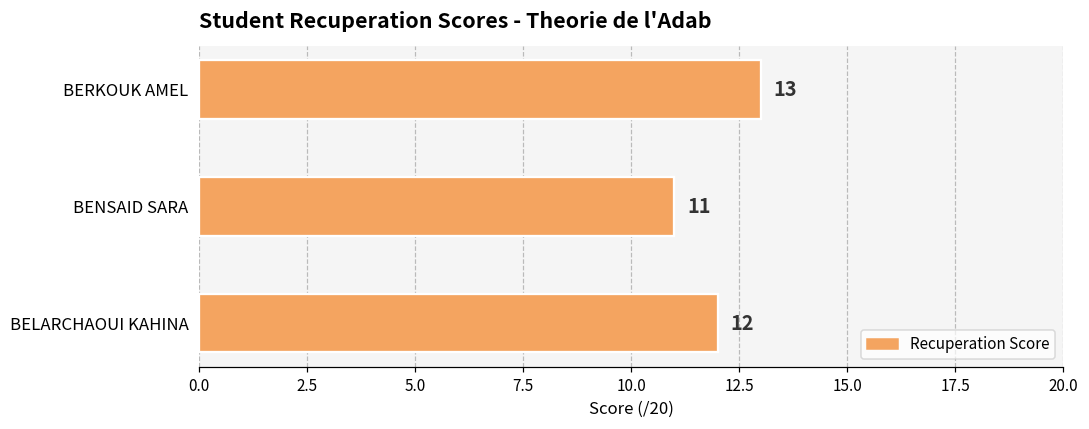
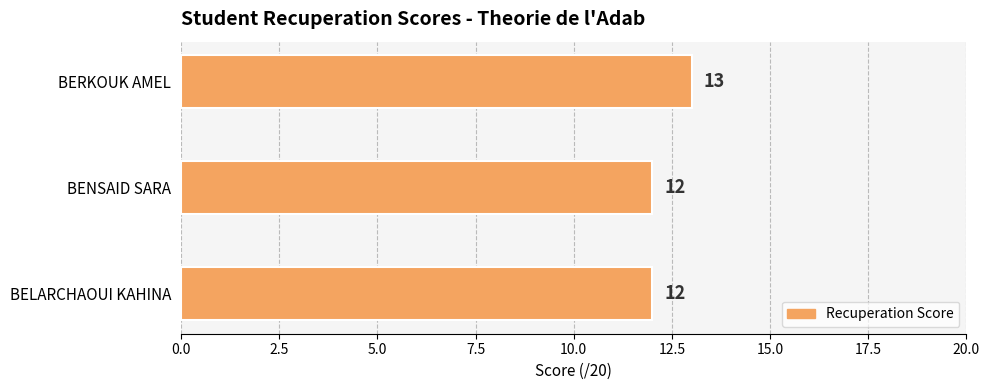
BENSAID SARA: 11 -> 12
